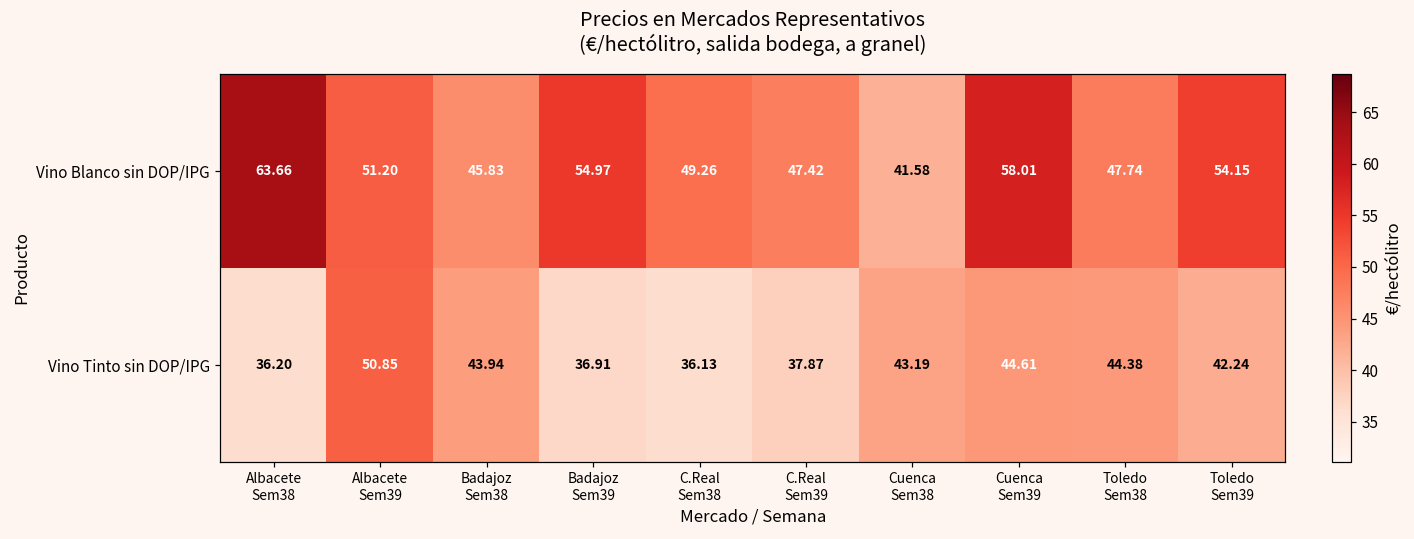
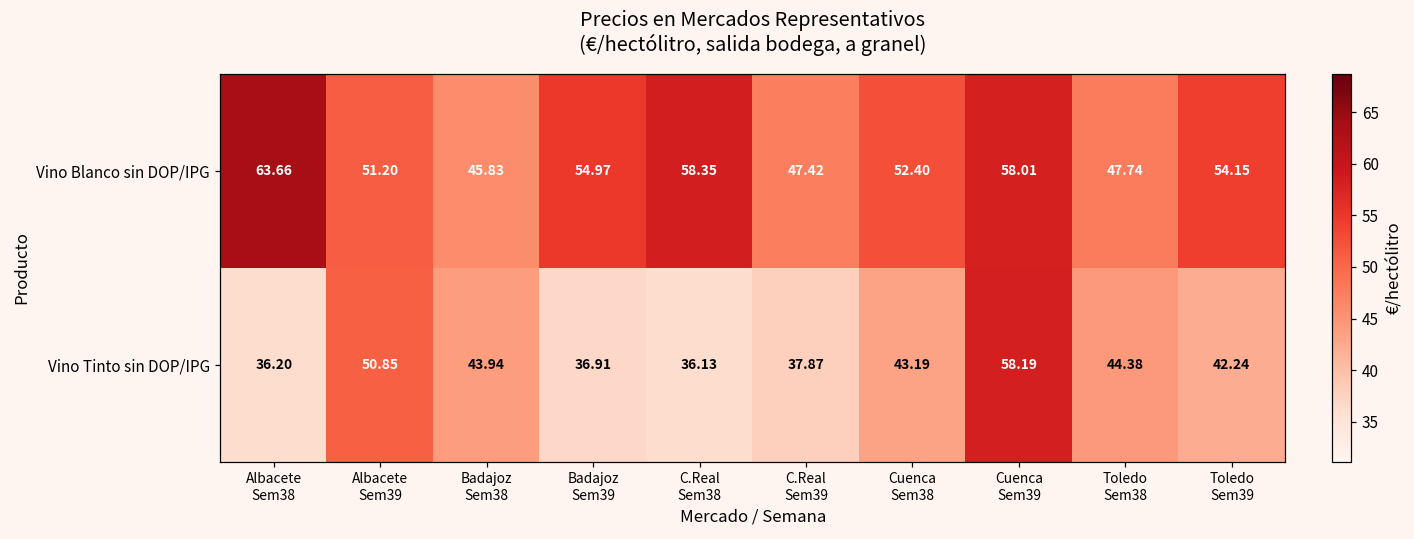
Vino Blanco sin DOP/IPG, C.Real Sem38: 49.26 -> 58.35
Vino Blanco sin DOP/IPG, Cuenca Sem38: 41.58 -> 52.40
Vino Tinto sin DOP/IPG, Cuenca Sem39: 44.61 -> 58.19
